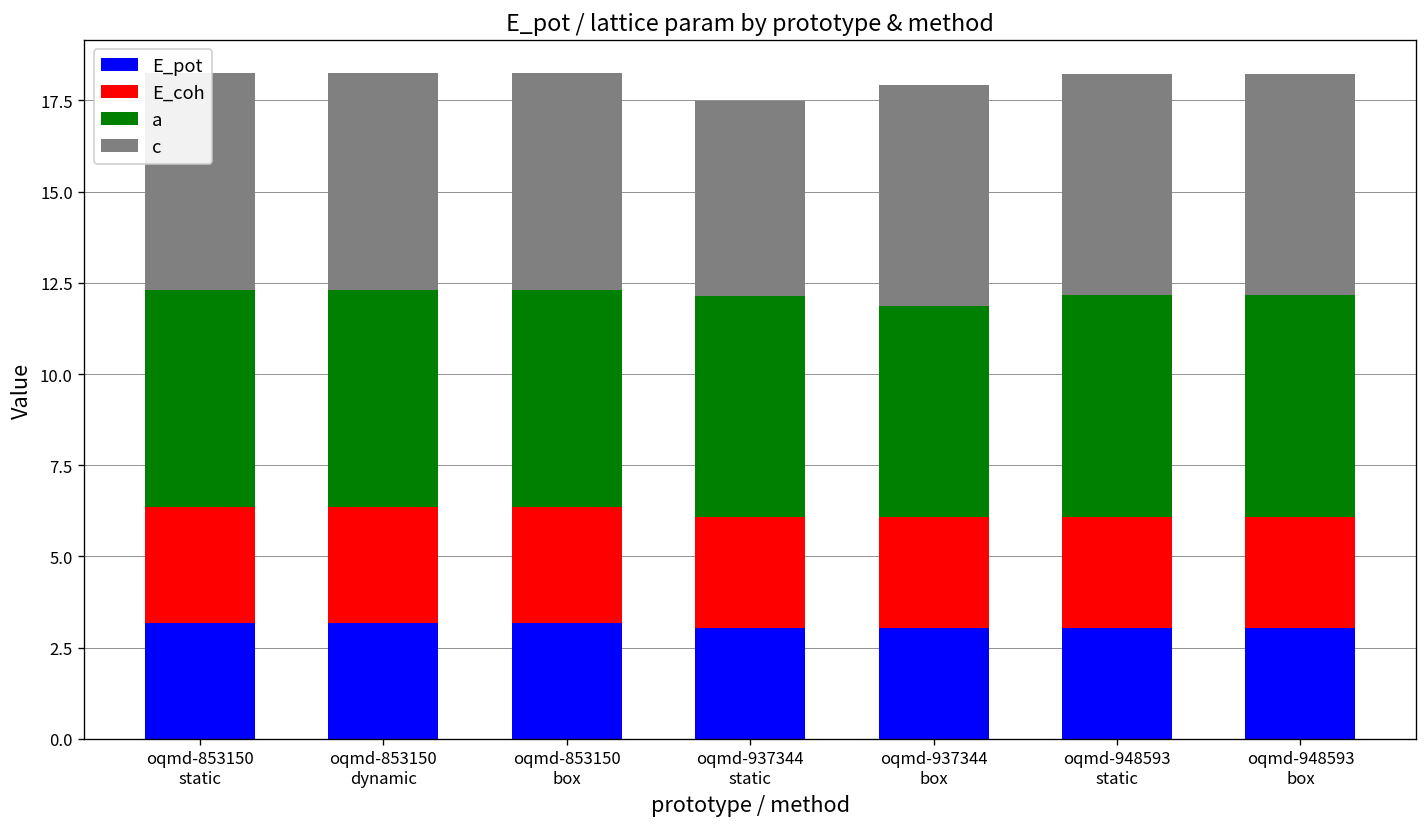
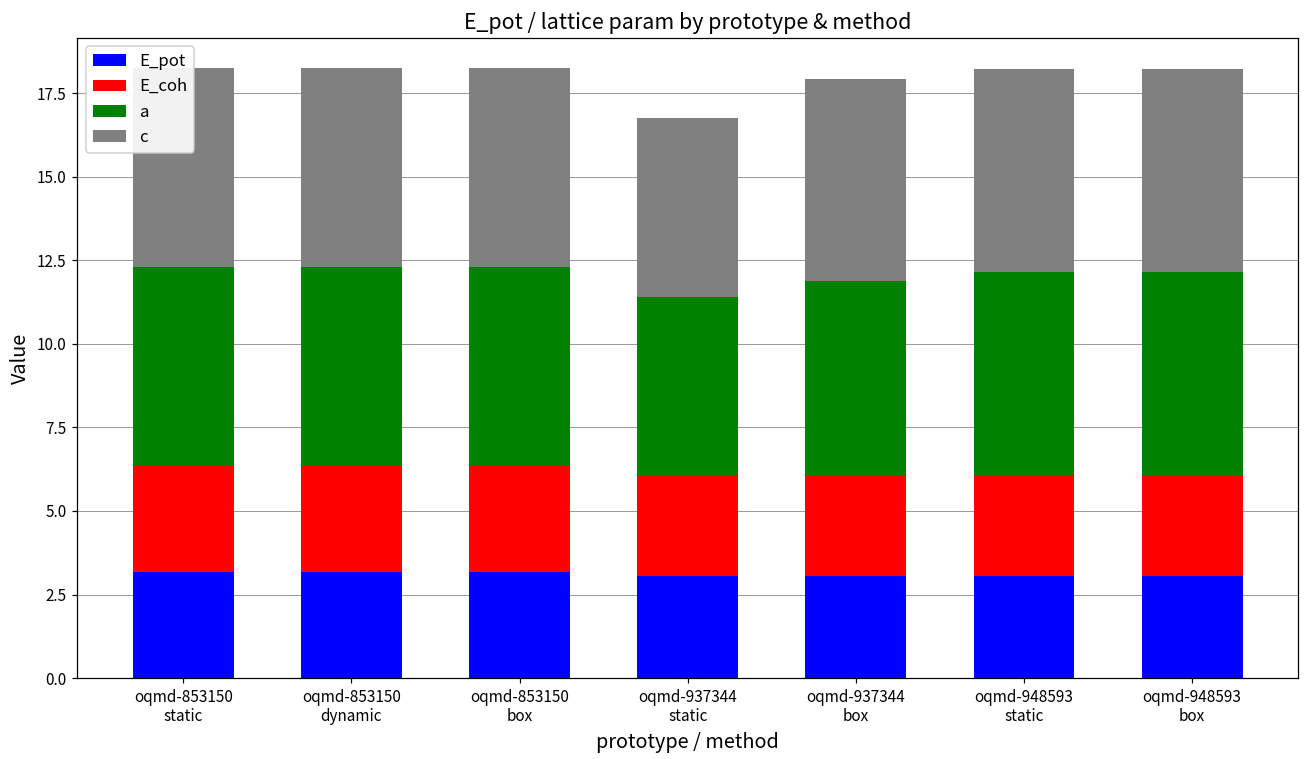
a, oqmd-937344 static: 6.0 -> 5.3
